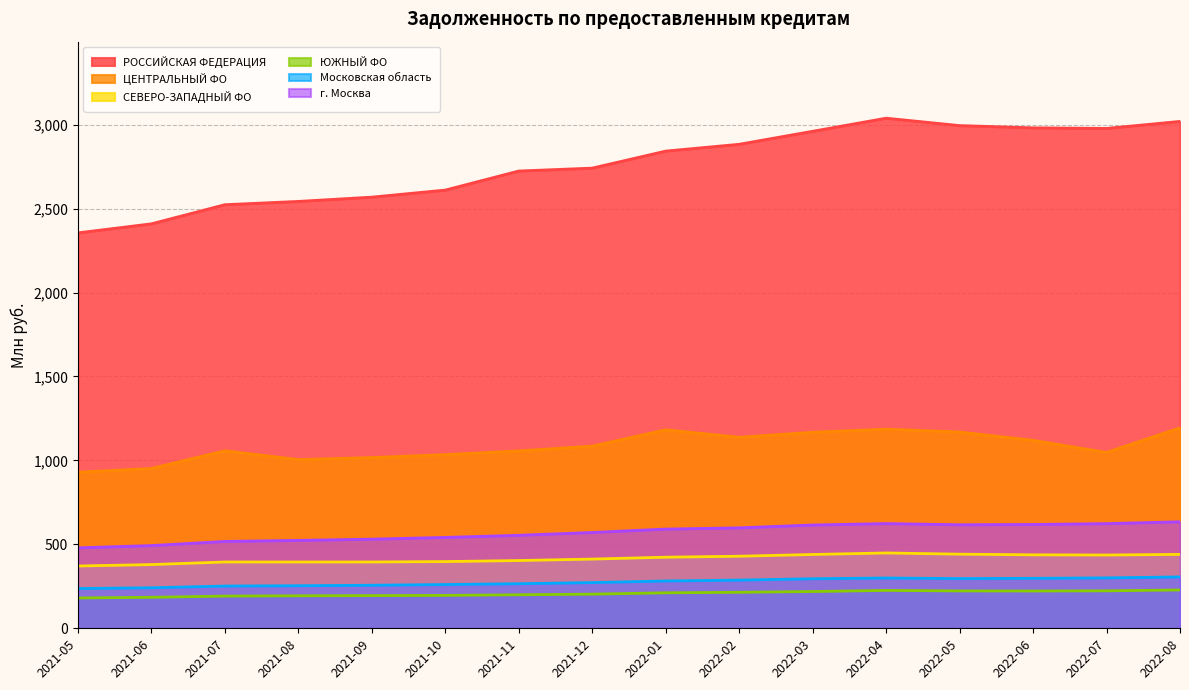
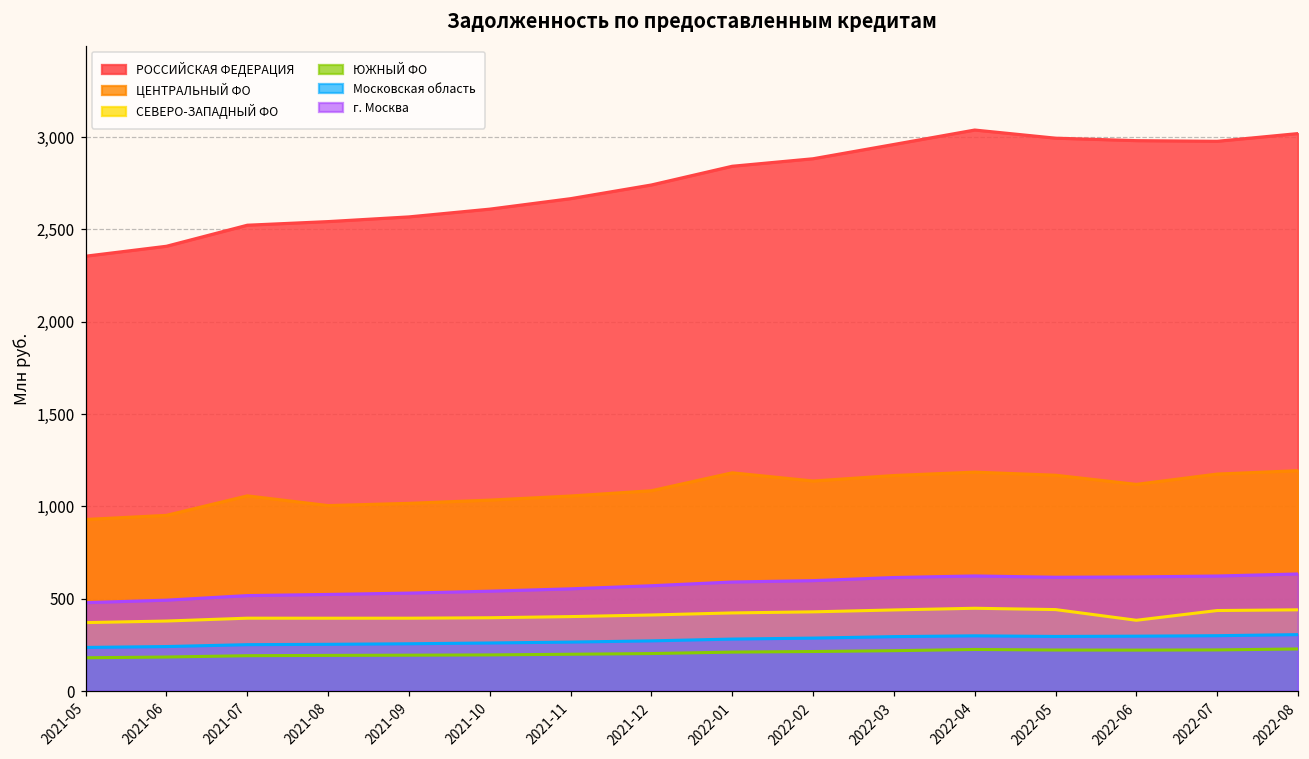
РОССИЙСКАЯ ФЕДЕРАЦИЯ, 2021-11: 2,720 -> 2,670
СЕВЕРО-ЗАПАДНЫЙ ФО, 2022-06: 440 -> 380
ЦЕНТРАЛЬНЫЙ ФО, 2022-07: 1,050 -> 1,180
